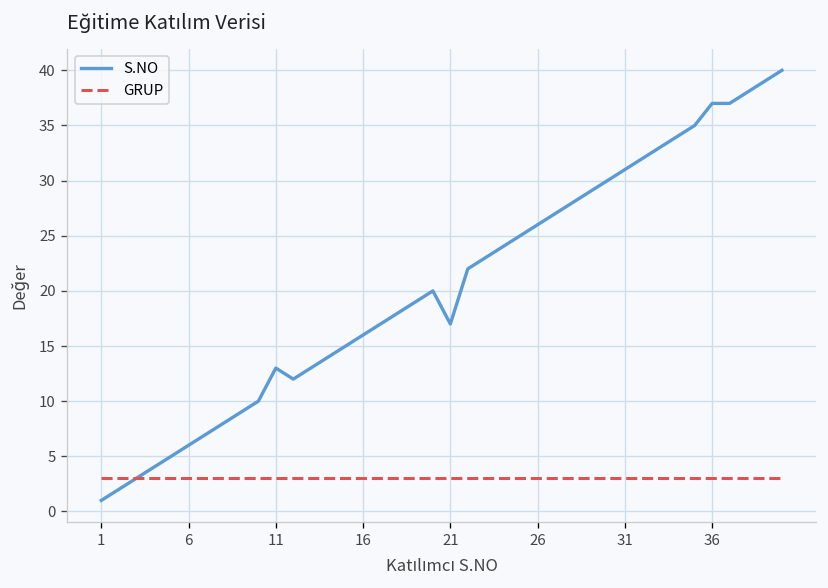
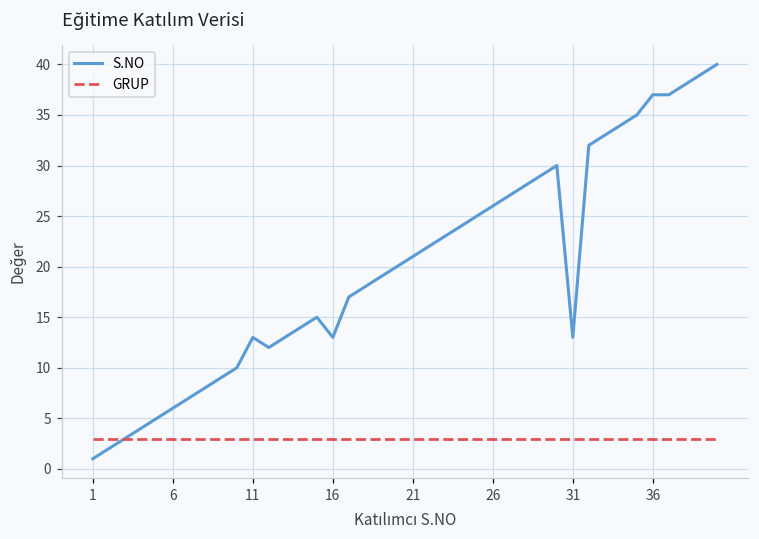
S.NO, 16: 16 -> 13
S.NO, 21: 17 -> 21
S.NO, 31: 31 -> 13
